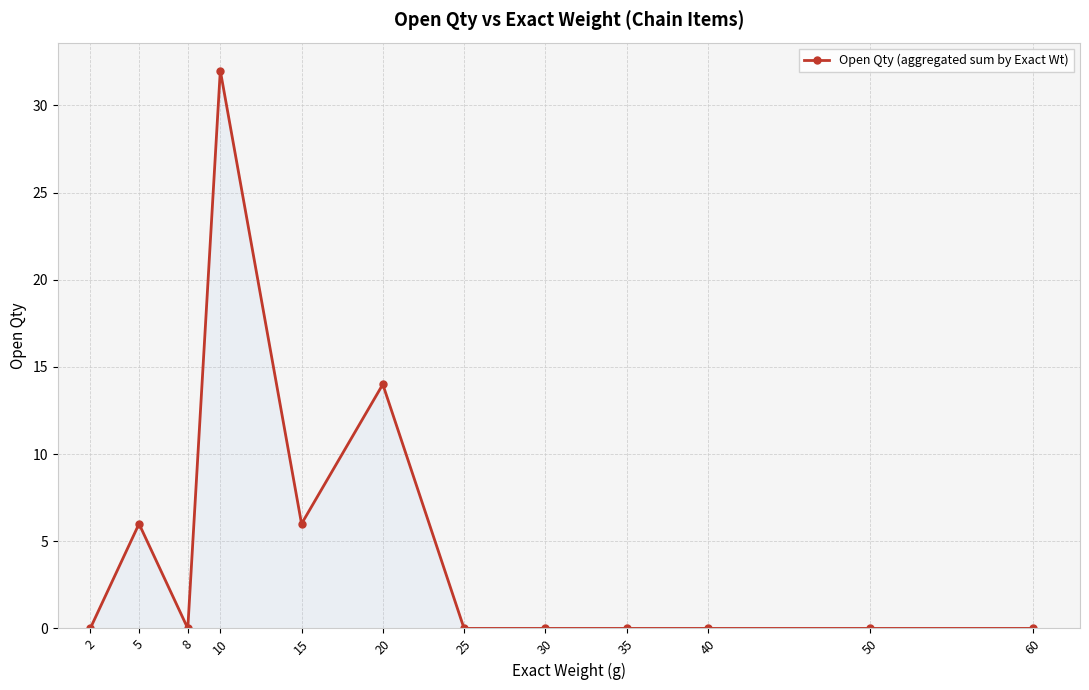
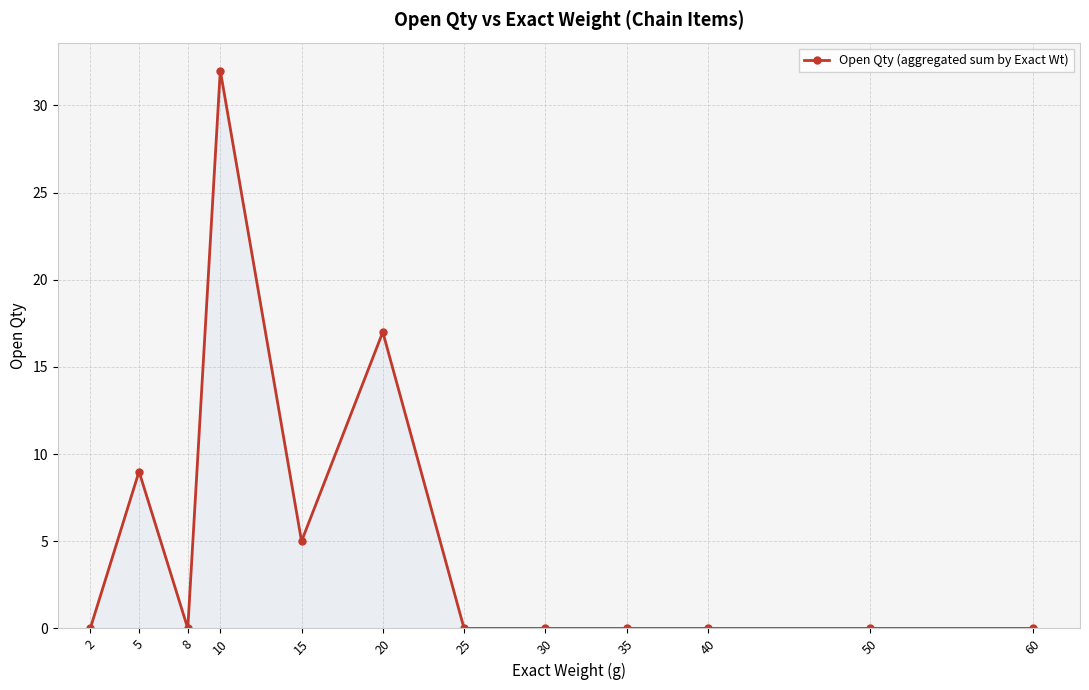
5: 6 -> 9
15: 6 -> 5
20: 14 -> 17
